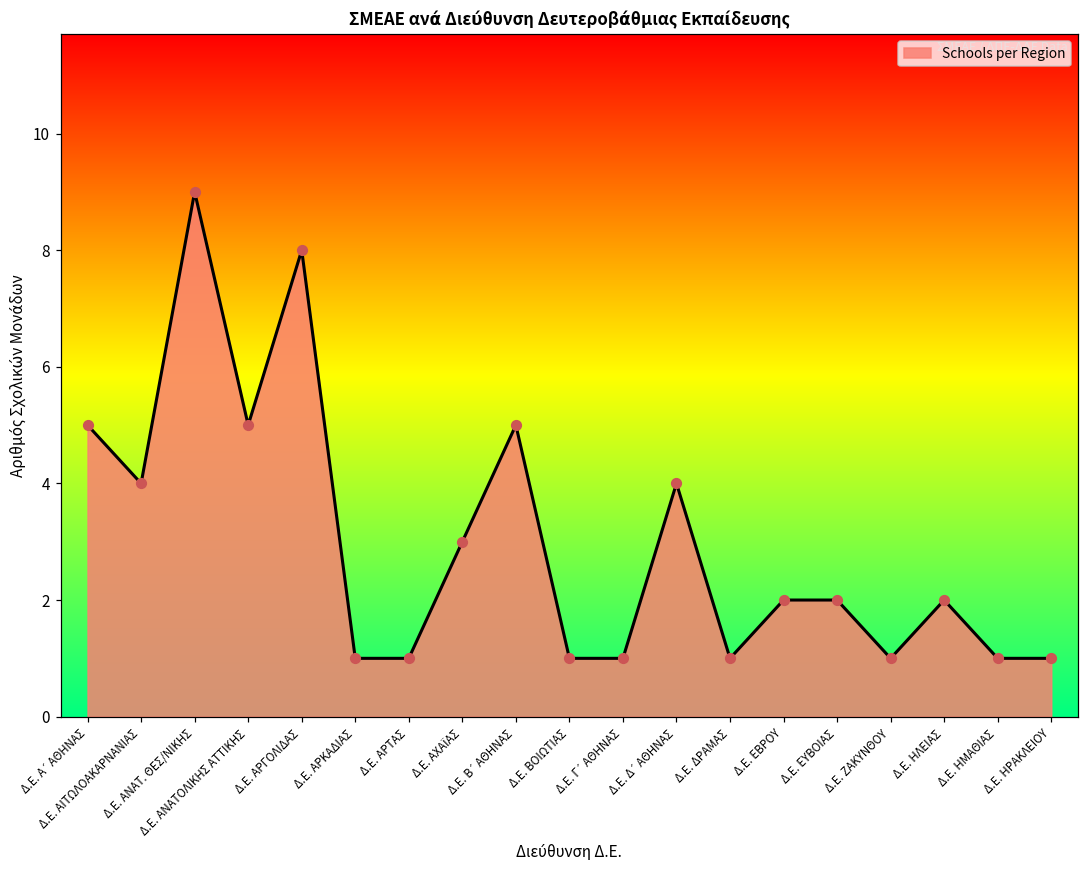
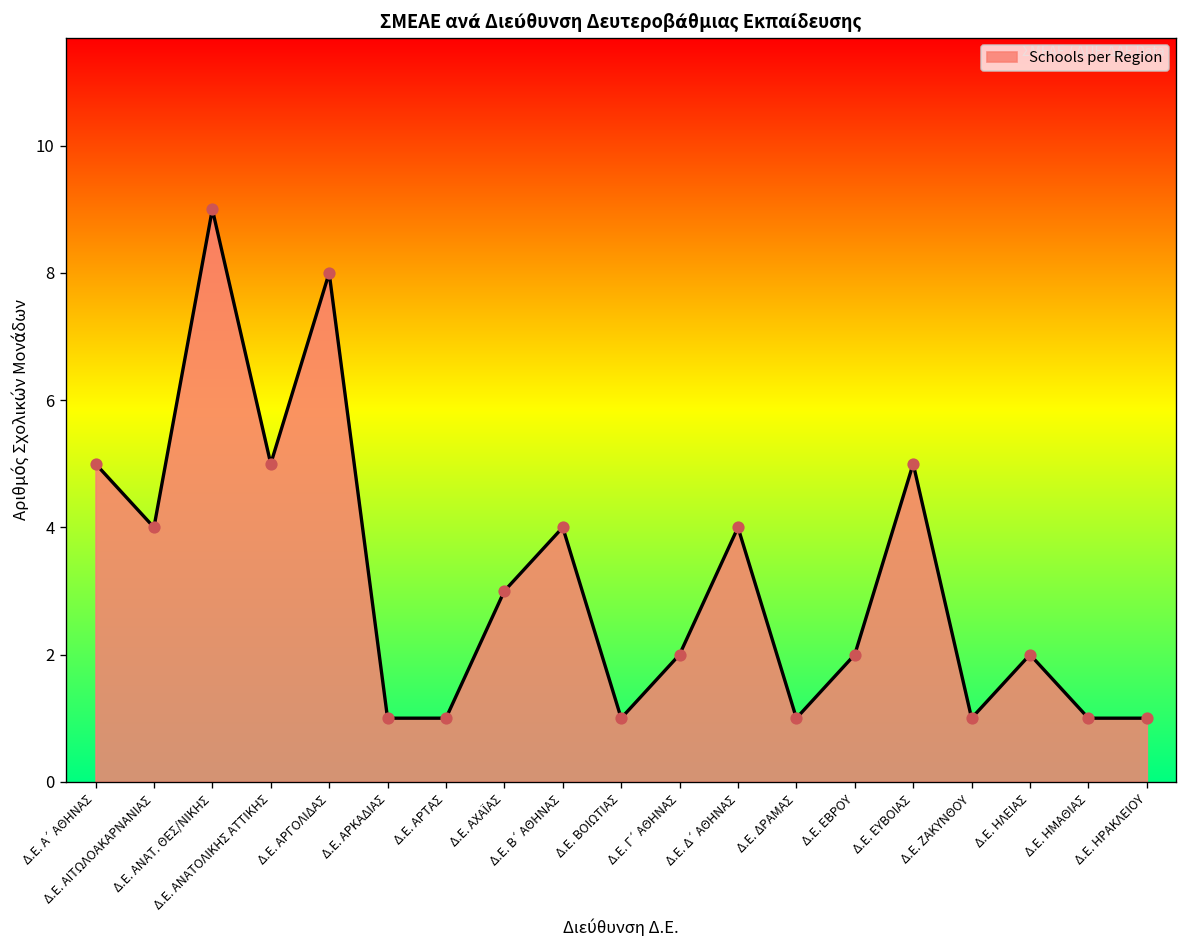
Δ.Ε. Β΄ ΑΘΗΝΑΣ: 5 -> 4
Δ.Ε. Γ΄ ΑΘΗΝΑΣ: 1 -> 2
Δ.Ε. ΕΥΒΟΙΑΣ: 2 -> 5
